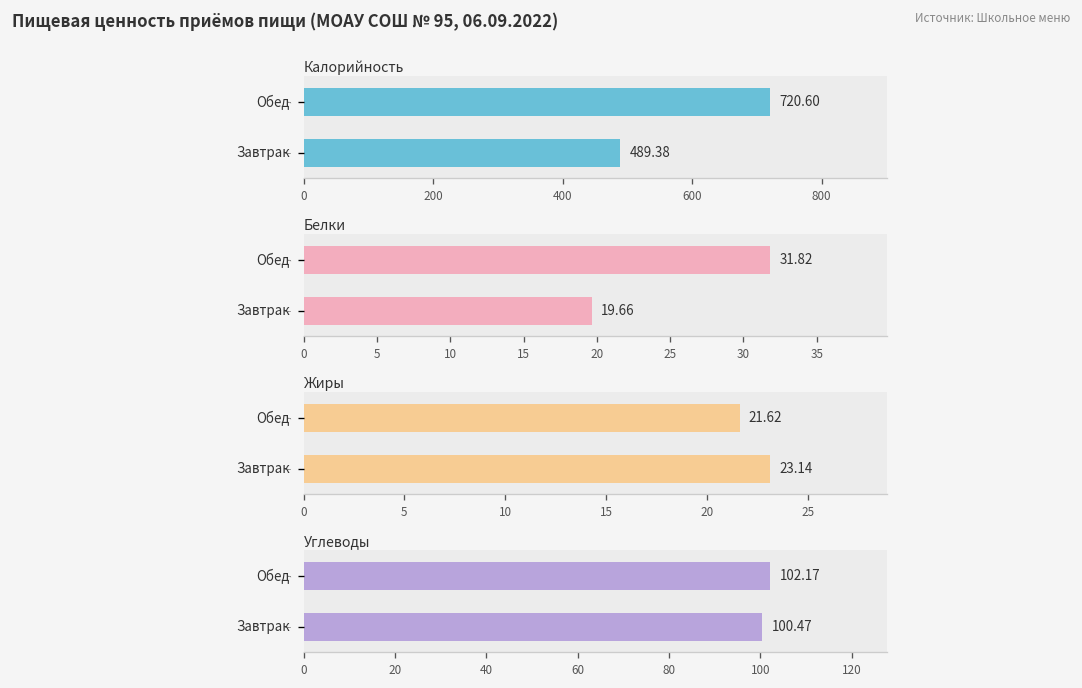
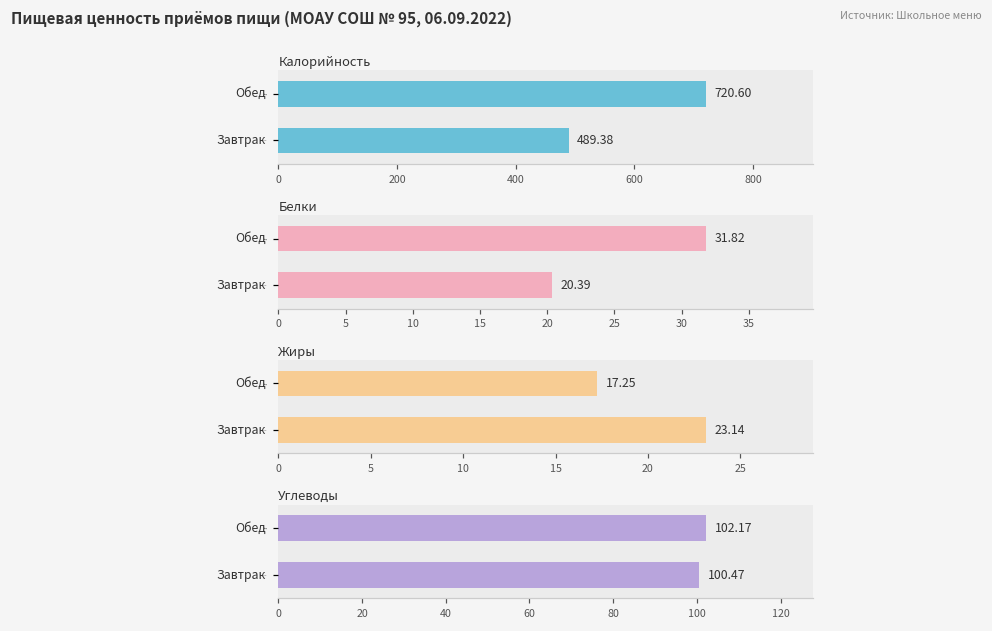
Белки, Завтрак: 19.66 -> 20.39
Жиры, Обед: 21.62 -> 17.25
